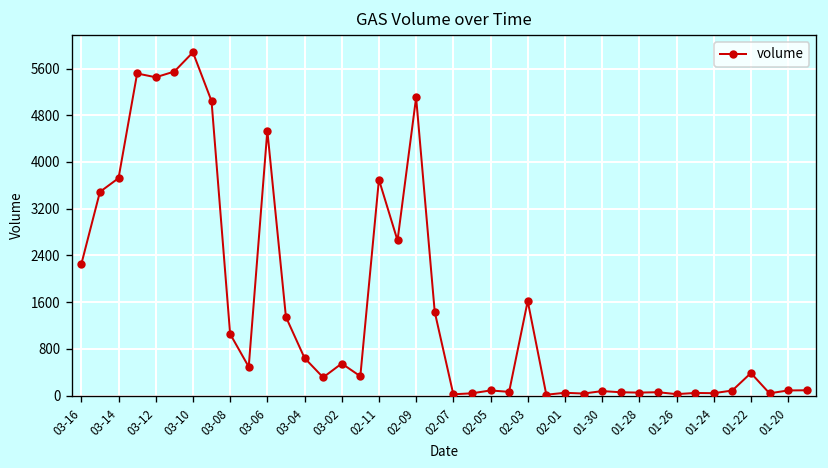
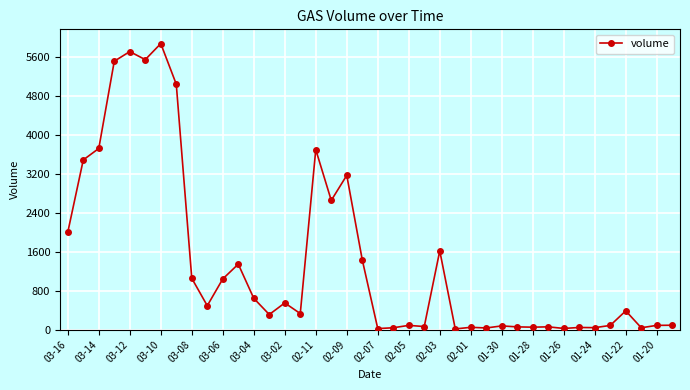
03-16: 2300 -> 2000
03-12: 5500 -> 5700
03-06: 4500 -> 1000
02-09: 5100 -> 3200
